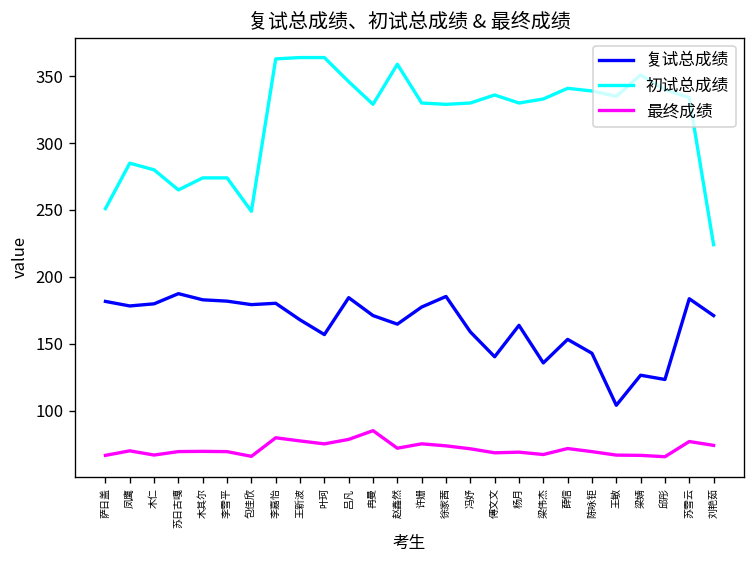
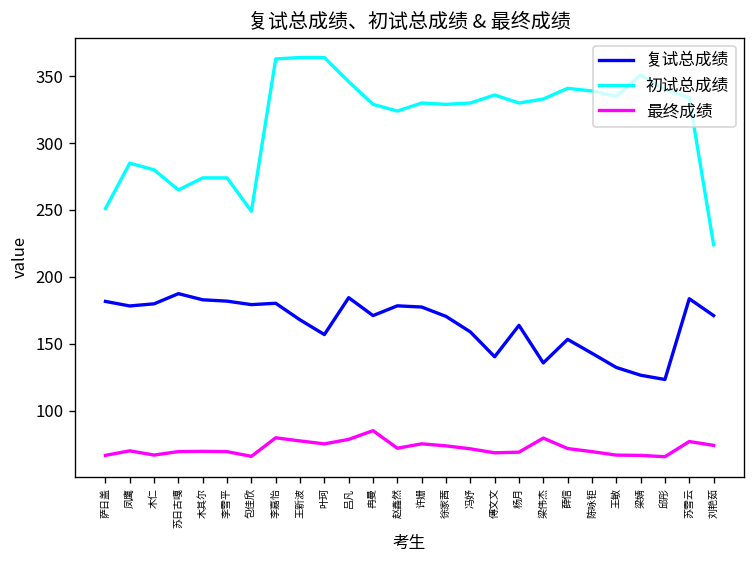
复试总成绩, 赵鑫然: 165 -> 178
初试总成绩, 赵鑫然: 359 -> 324
复试总成绩, 徐家茜: 185 -> 170
最终成绩, 梁伟杰: 67 -> 79
复试总成绩, 王敏: 104 -> 132
